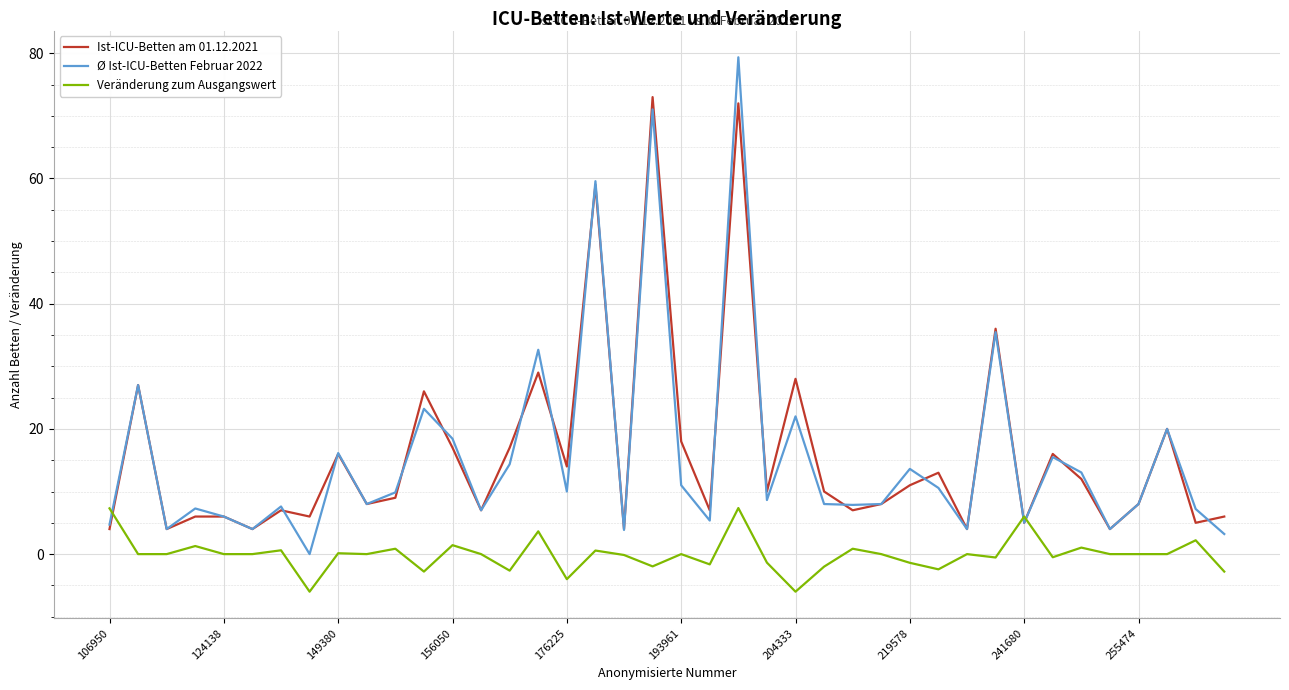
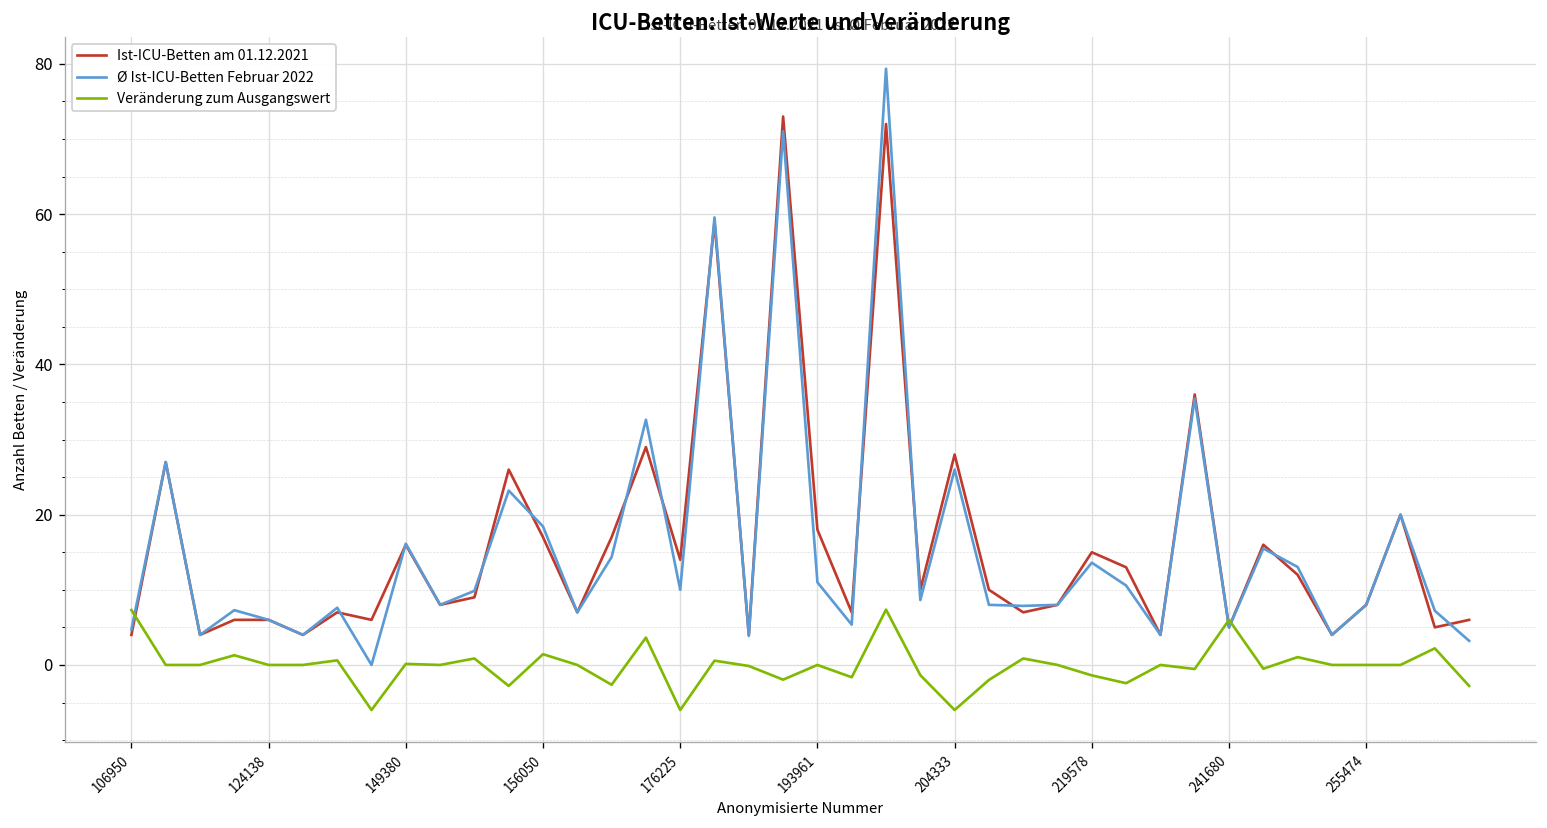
Veränderung zum Ausgangswert, 176225: -4 -> -6
Ø Ist-ICU-Betten Februar 2022, 204333: 22 -> 26
Ist-ICU-Betten am 01.12.2021, 219578: 11 -> 15
